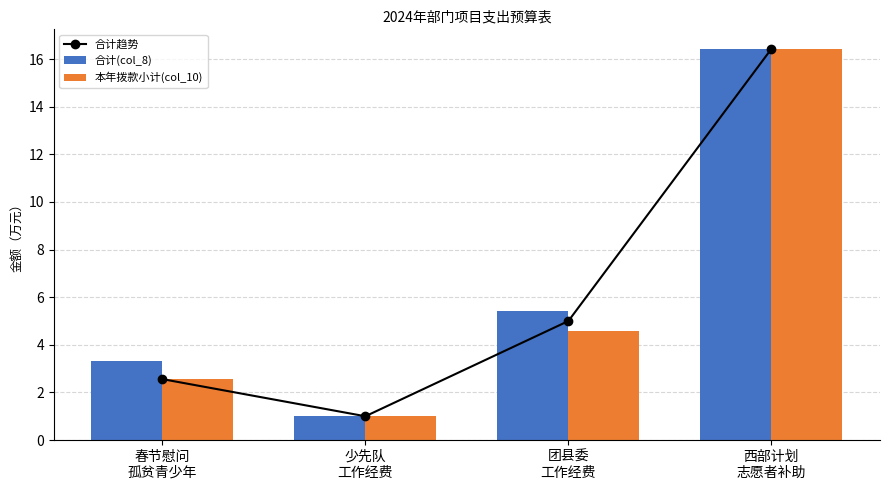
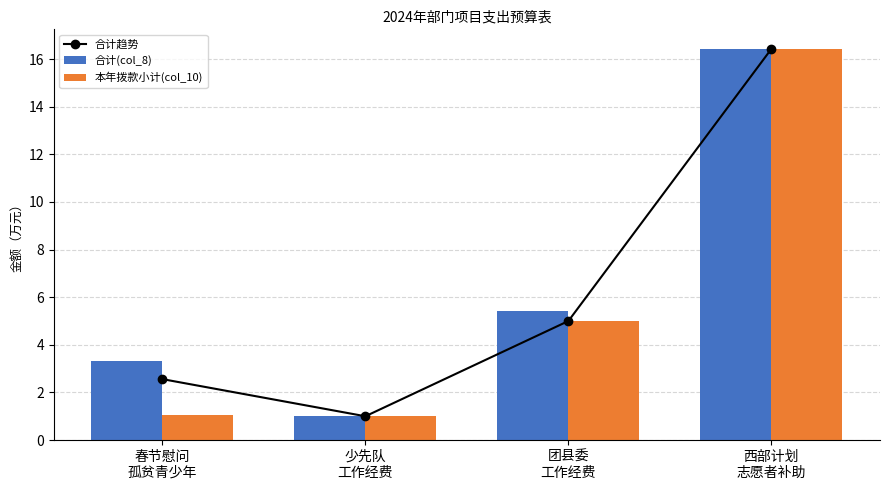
本年拨款小计(col_10), 春节慰问 孤贫青少年: 2.6 -> 1.0
本年拨款小计(col_10), 团县委 工作经费: 4.6 -> 5.0
